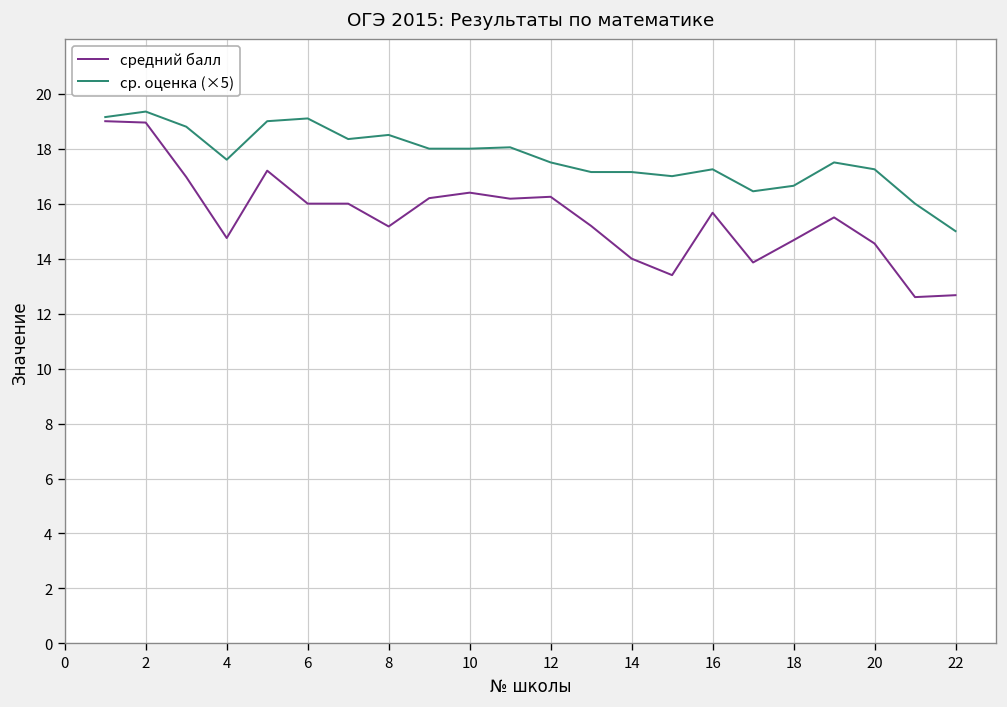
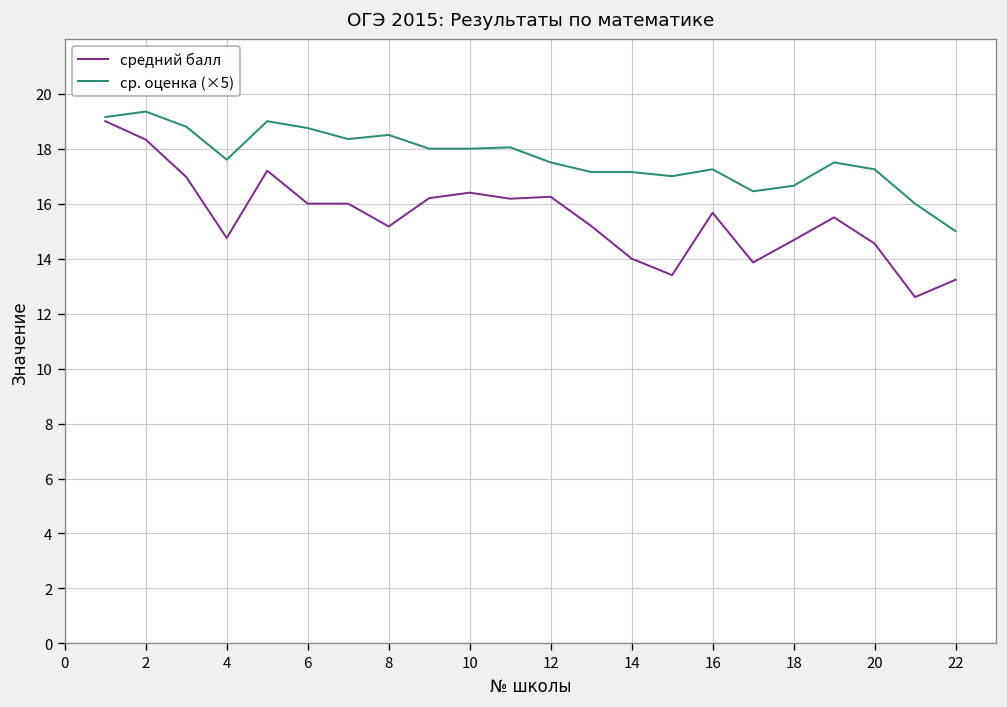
средний балл, 2: 19.0 -> 18.3
ср. оценка (×5), 6: 19.1 -> 18.8
средний балл, 22: 12.7 -> 13.2
